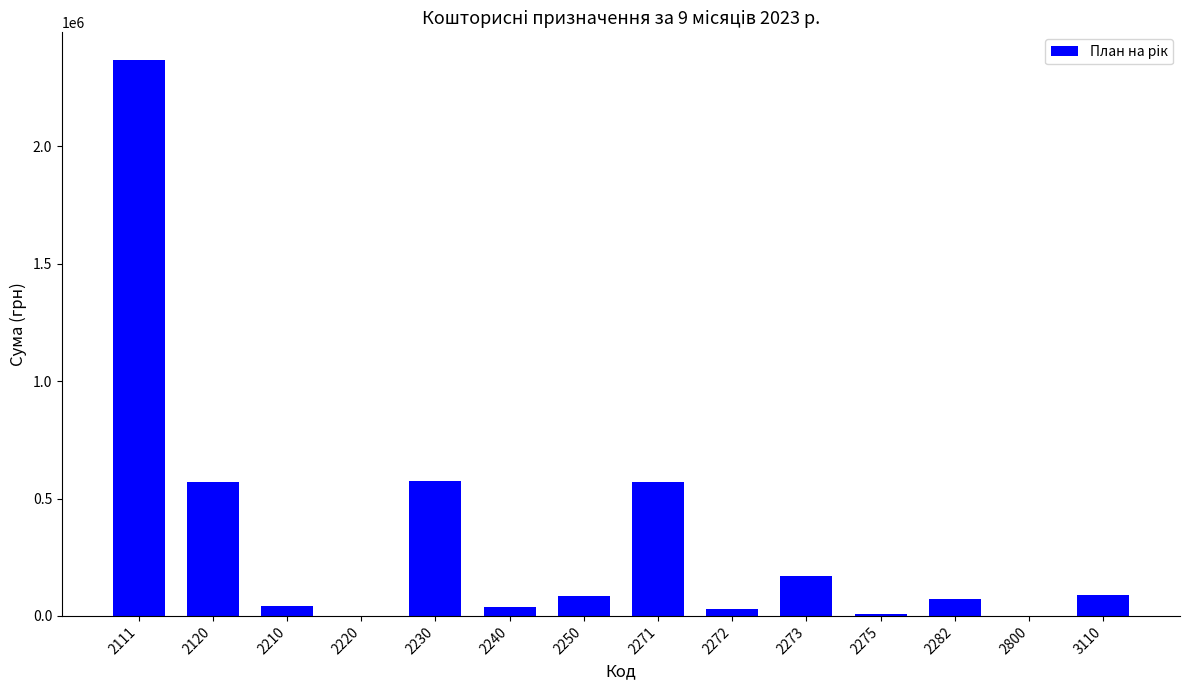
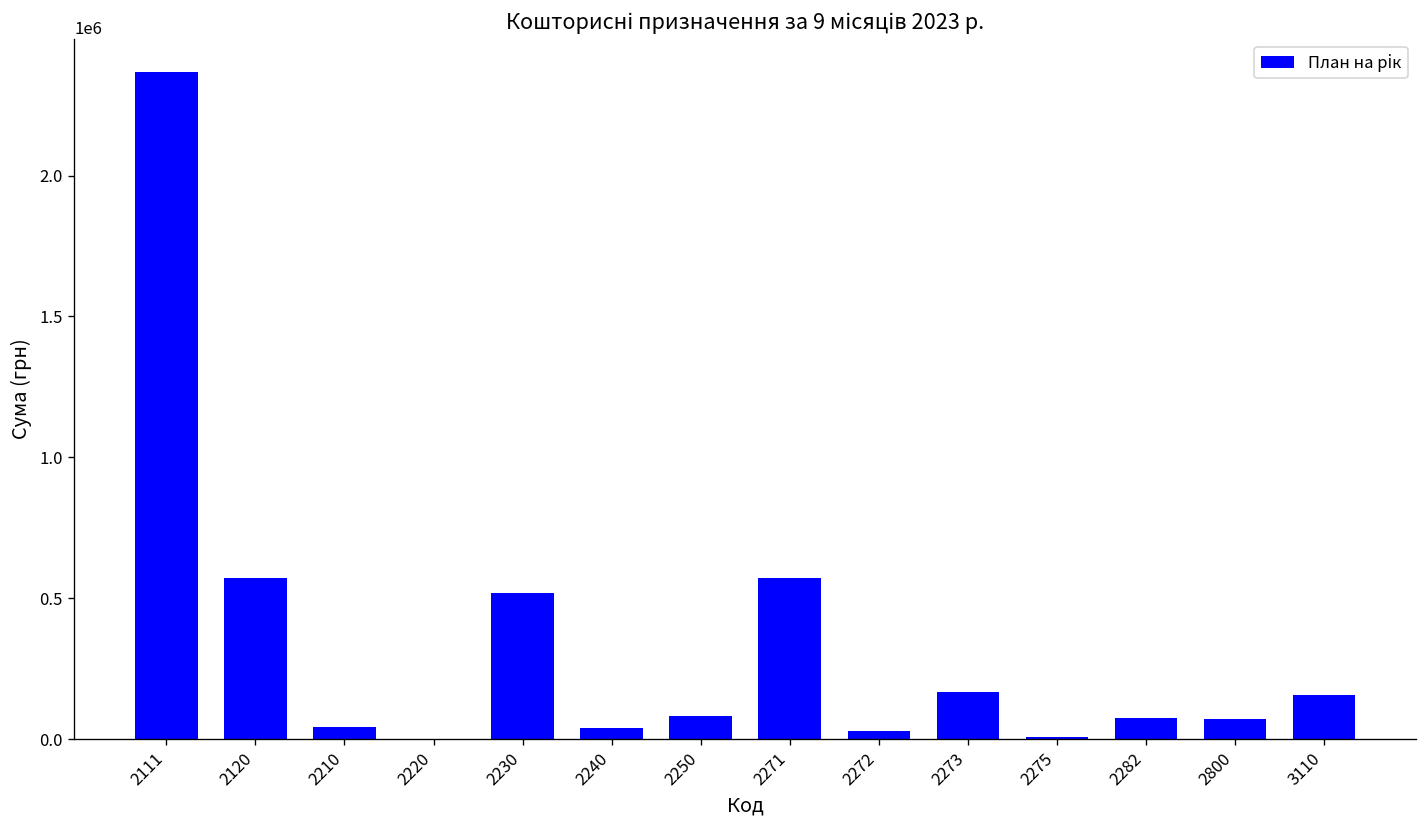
2230: 570000 -> 520000
2800: 0 -> 70000
3110: 90000 -> 160000
